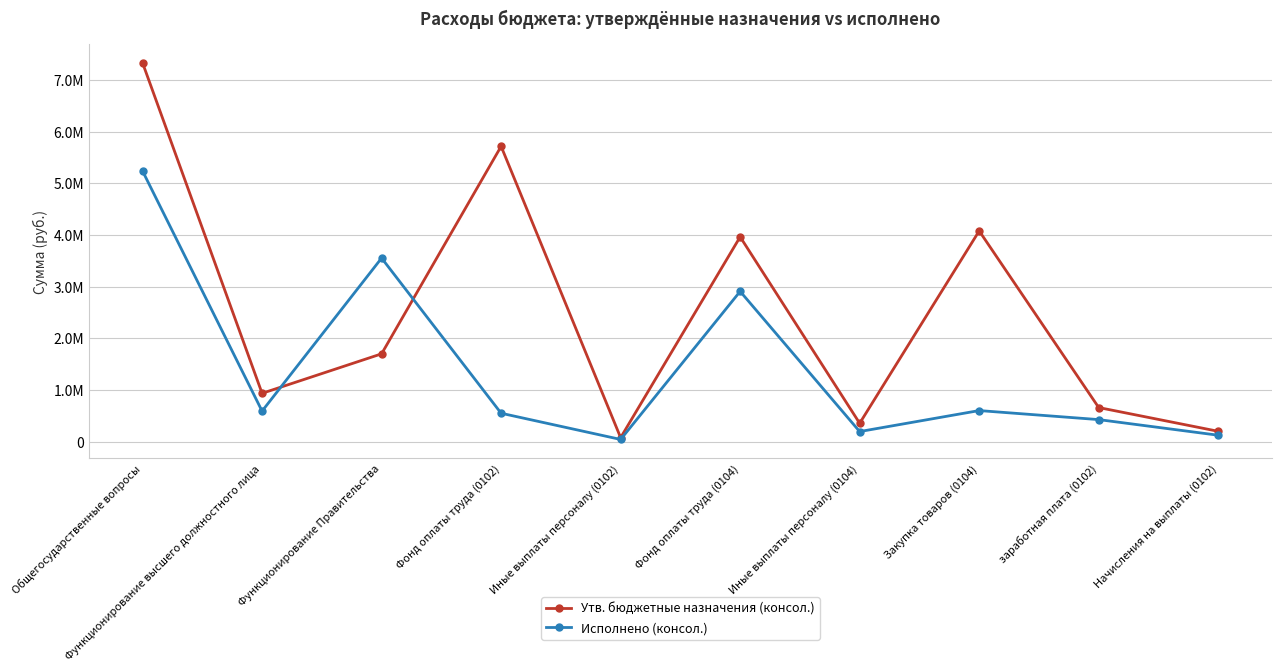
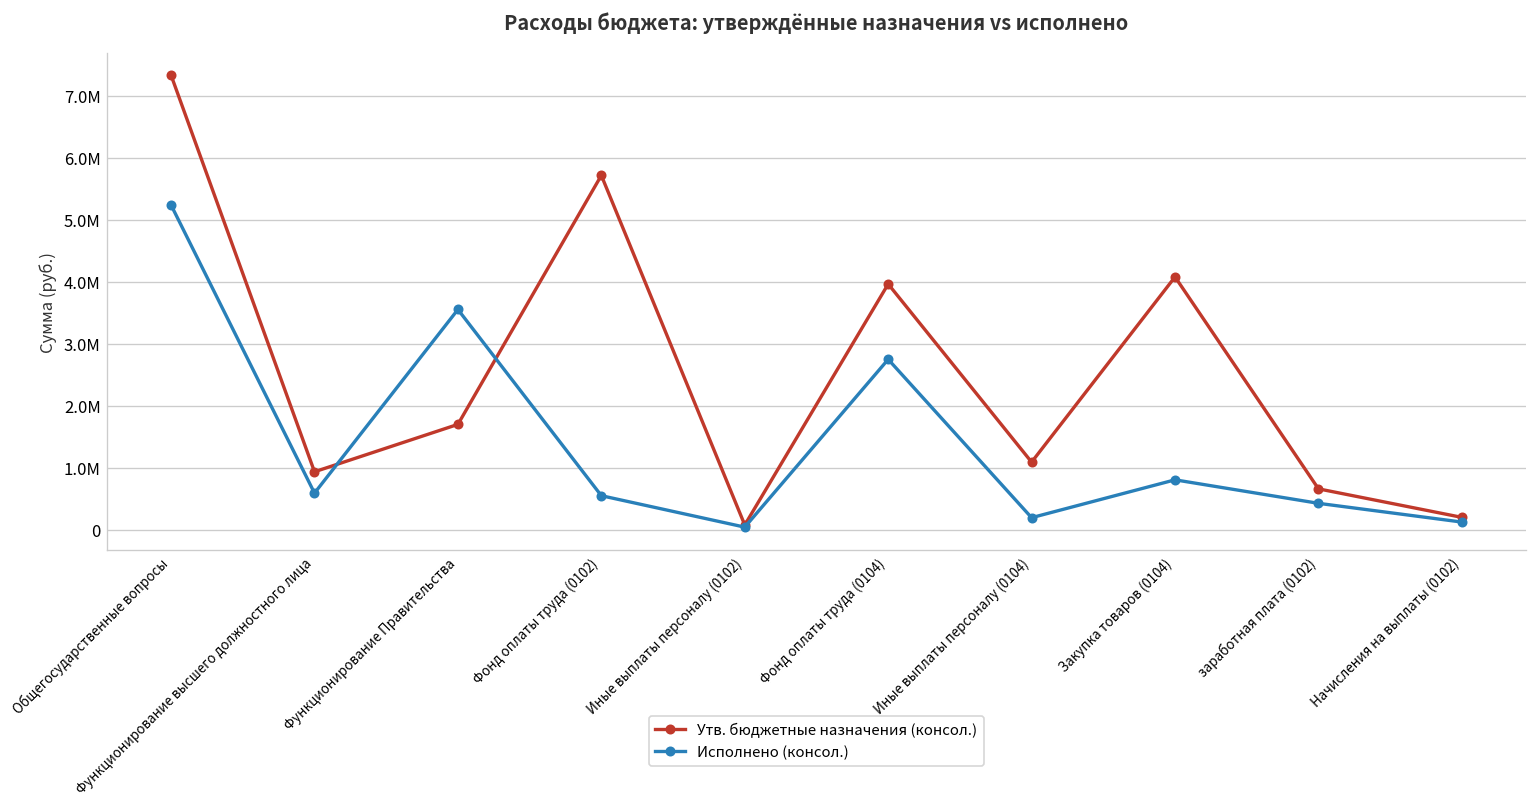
Исполнено (консол.), Фонд оплаты труда (0104): 2900000 -> 2700000
Утв. бюджетные назначения (консол.), Иные выплаты персоналу (0104): 400000 -> 1100000
Исполнено (консол.), Закупка товаров (0104): 600000 -> 800000
